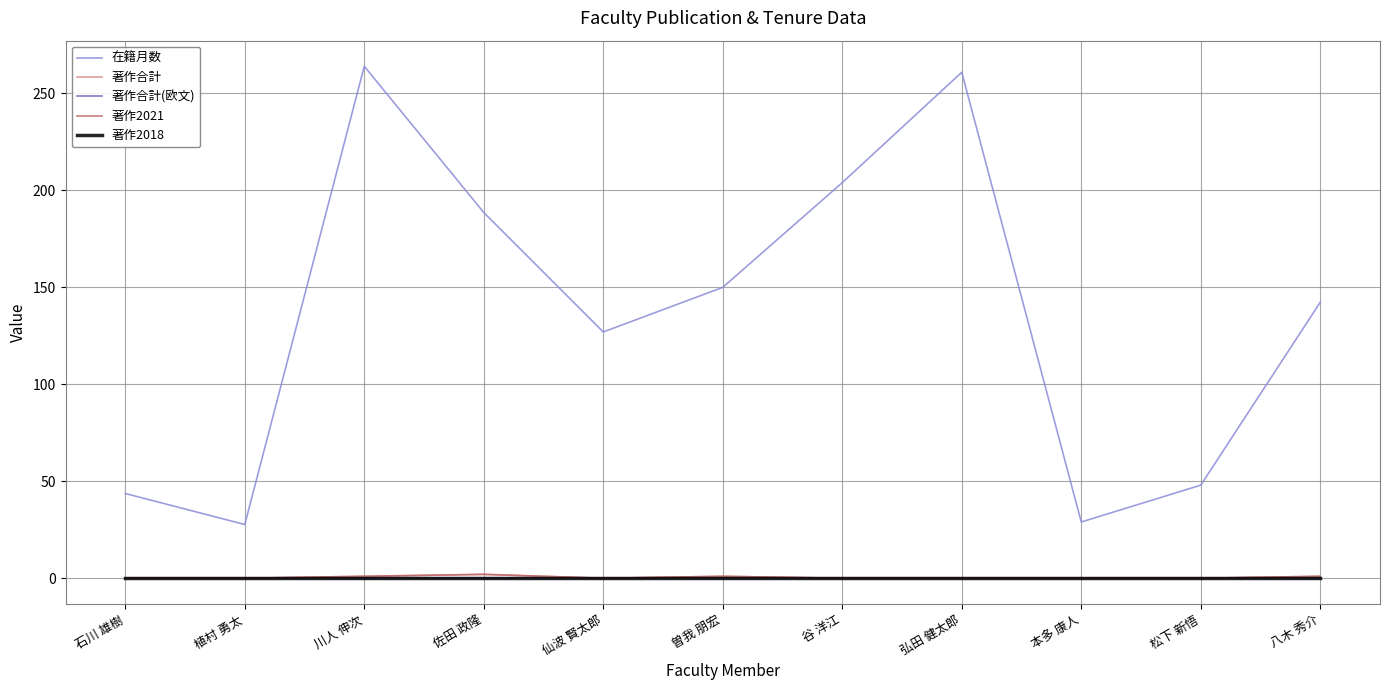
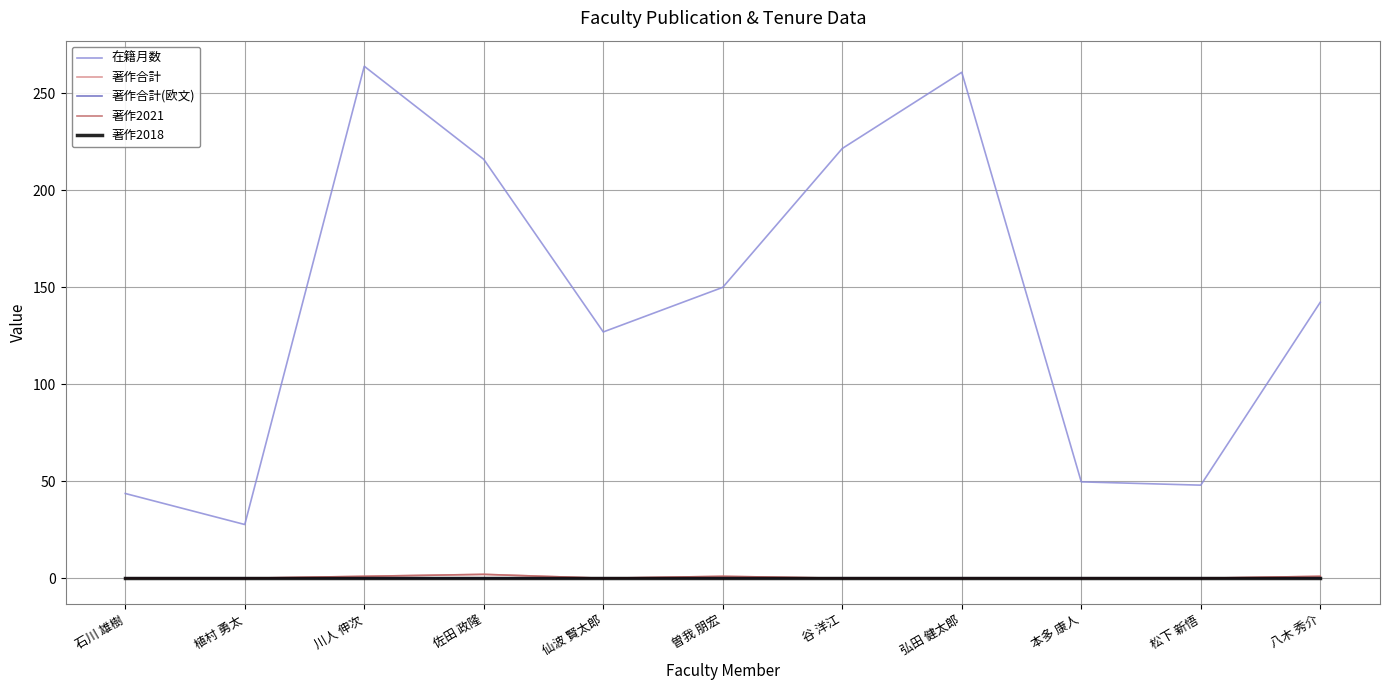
在籍月数, 佐田 政隆: 189 -> 216
在籍月数, 谷 洋江: 204 -> 222
在籍月数, 本多 康人: 29 -> 50
